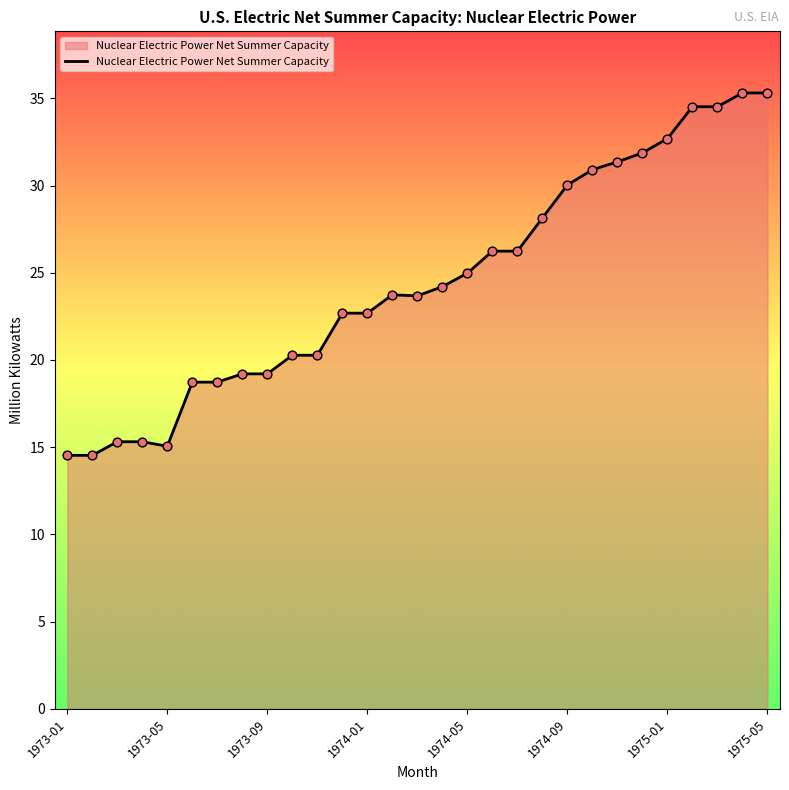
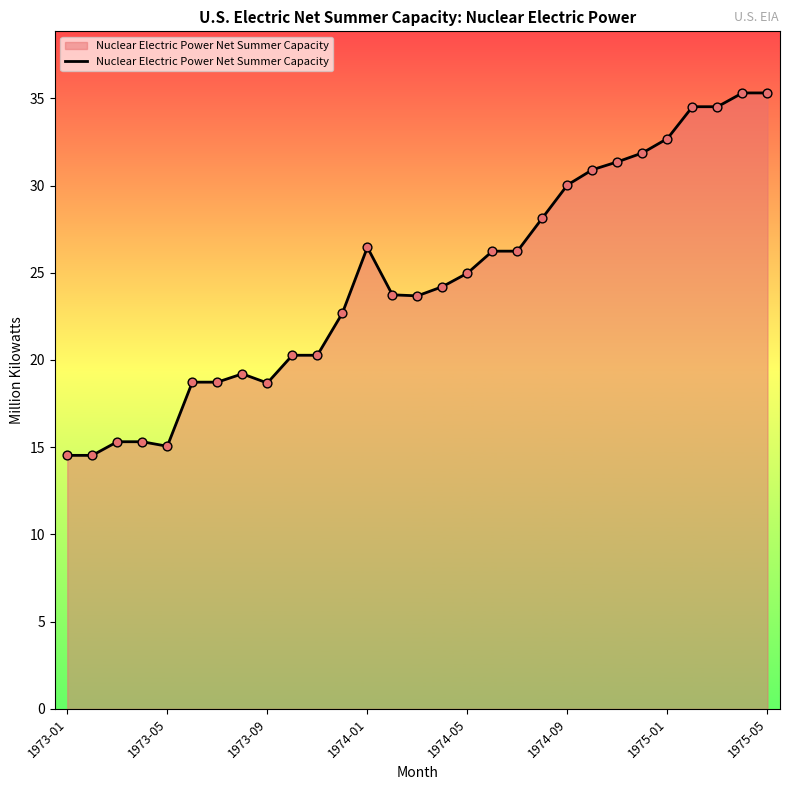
1973-09: 19.2 -> 18.7
1974-01: 22.7 -> 26.5
